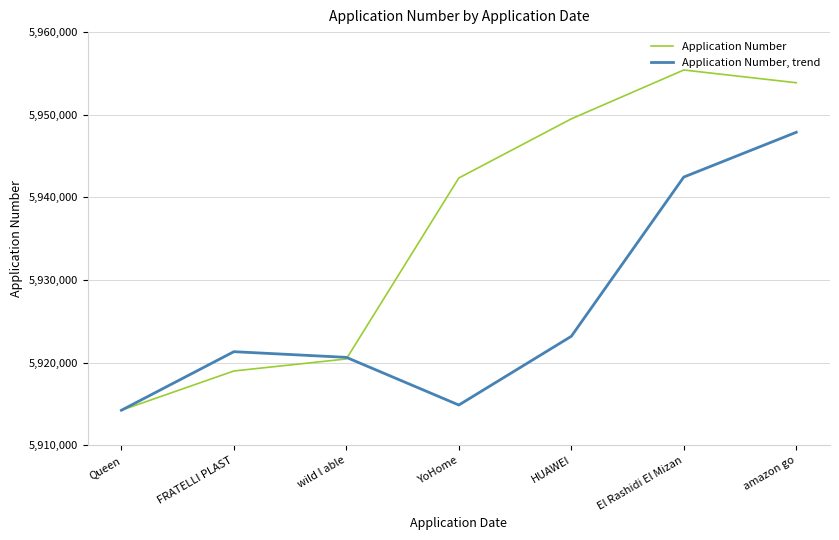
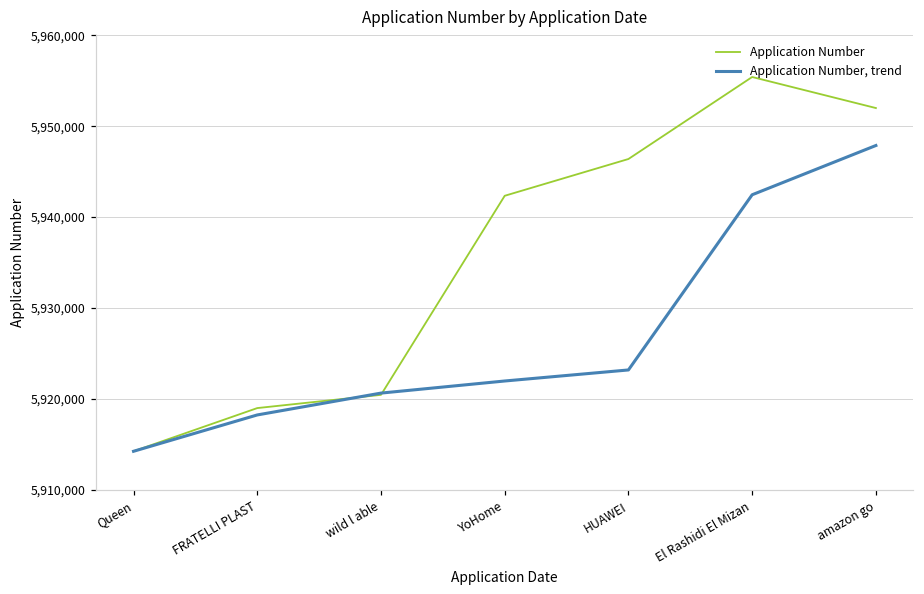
Application Number, trend, FRATELLI PLAST: 5,921,000 -> 5,918,000
Application Number, trend, YoHome: 5,915,000 -> 5,922,000
Application Number, HUAWEI: 5,950,000 -> 5,946,000
Application Number, amazon go: 5,954,000 -> 5,952,000
